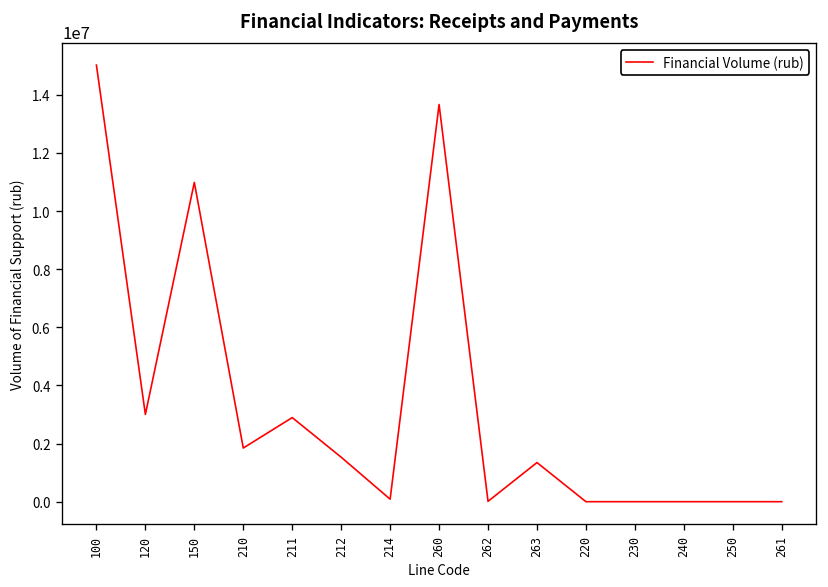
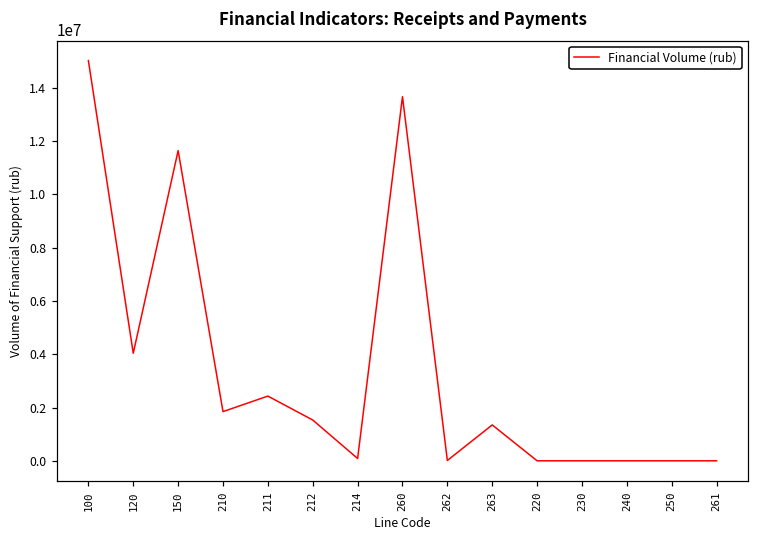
120: 3000000 -> 4000000
150: 11000000 -> 11600000
211: 2900000 -> 2400000
